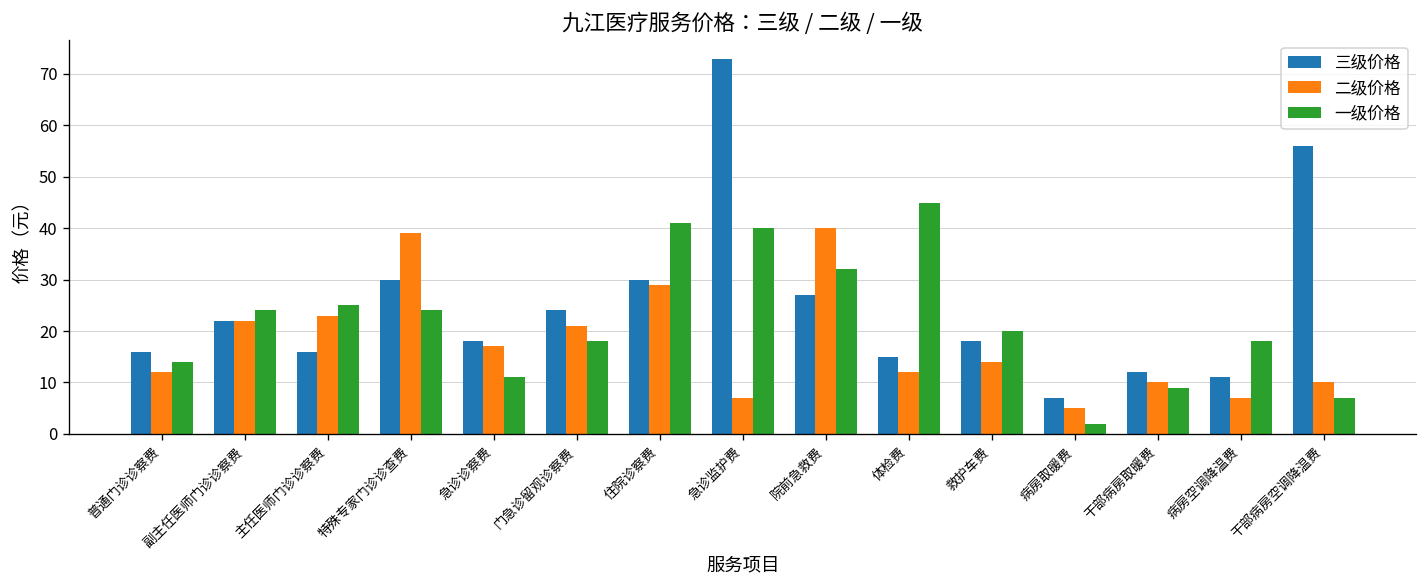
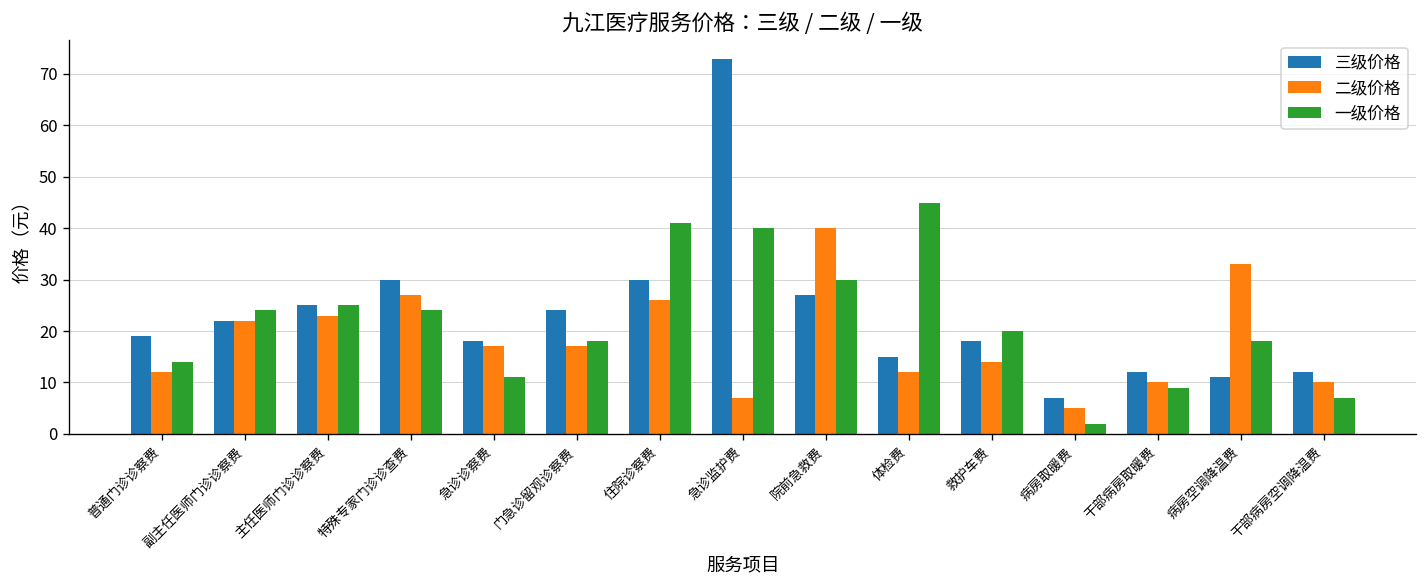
三级价格, 普通门诊诊察费: 16 -> 19
三级价格, 主任医师门诊诊察费: 16 -> 25
二级价格, 特殊专家门诊诊查费: 39 -> 27
二级价格, 门急诊留观诊察费: 21 -> 17
二级价格, 住院诊察费: 29 -> 26
一级价格, 院前急救费: 32 -> 30
二级价格, 病房空调降温费: 7 -> 33
三级价格, 干部病房空调降温费: 56 -> 12
